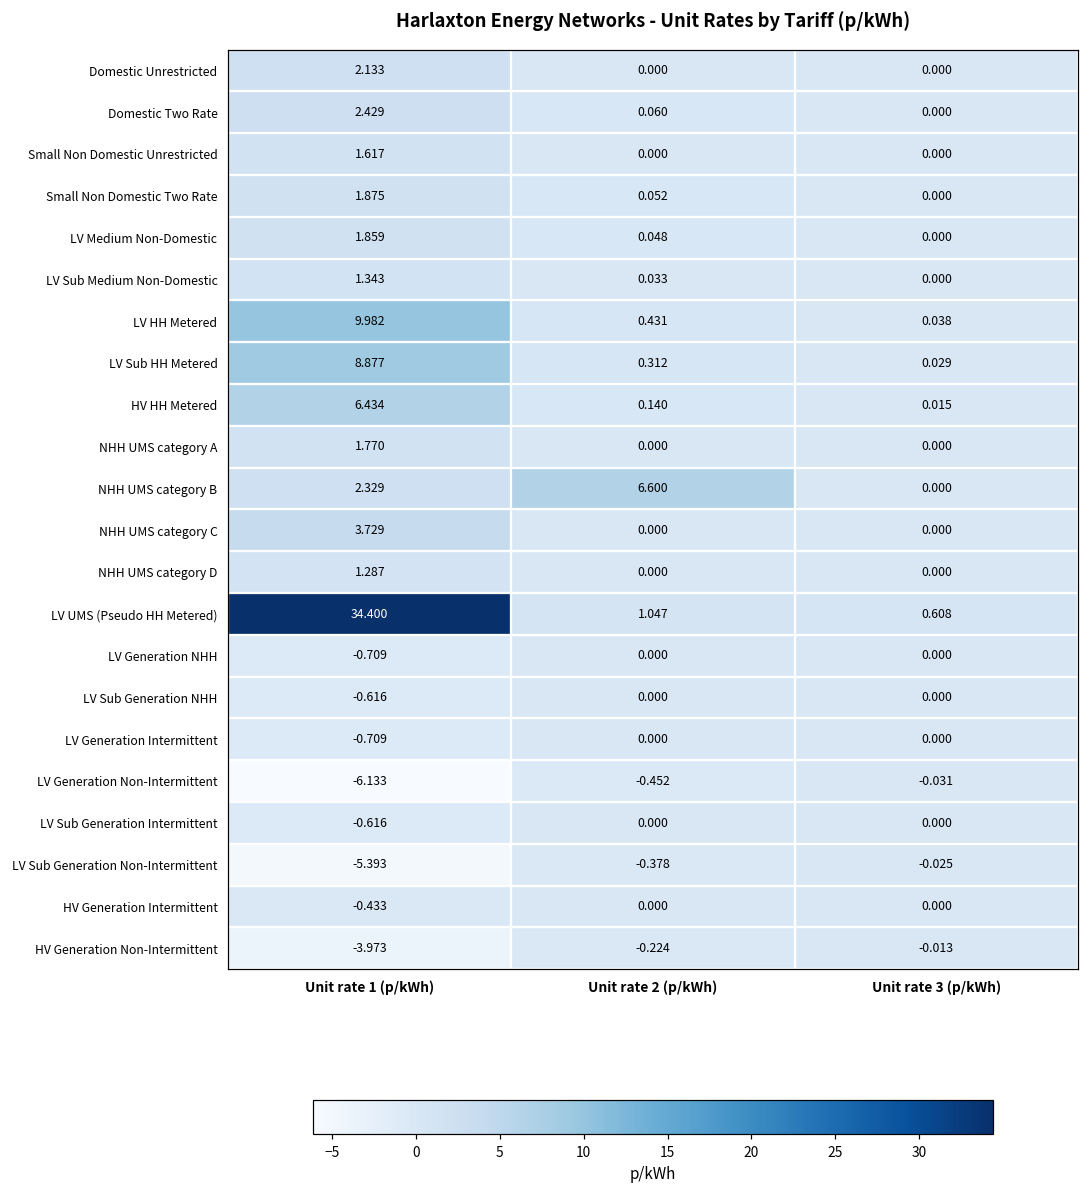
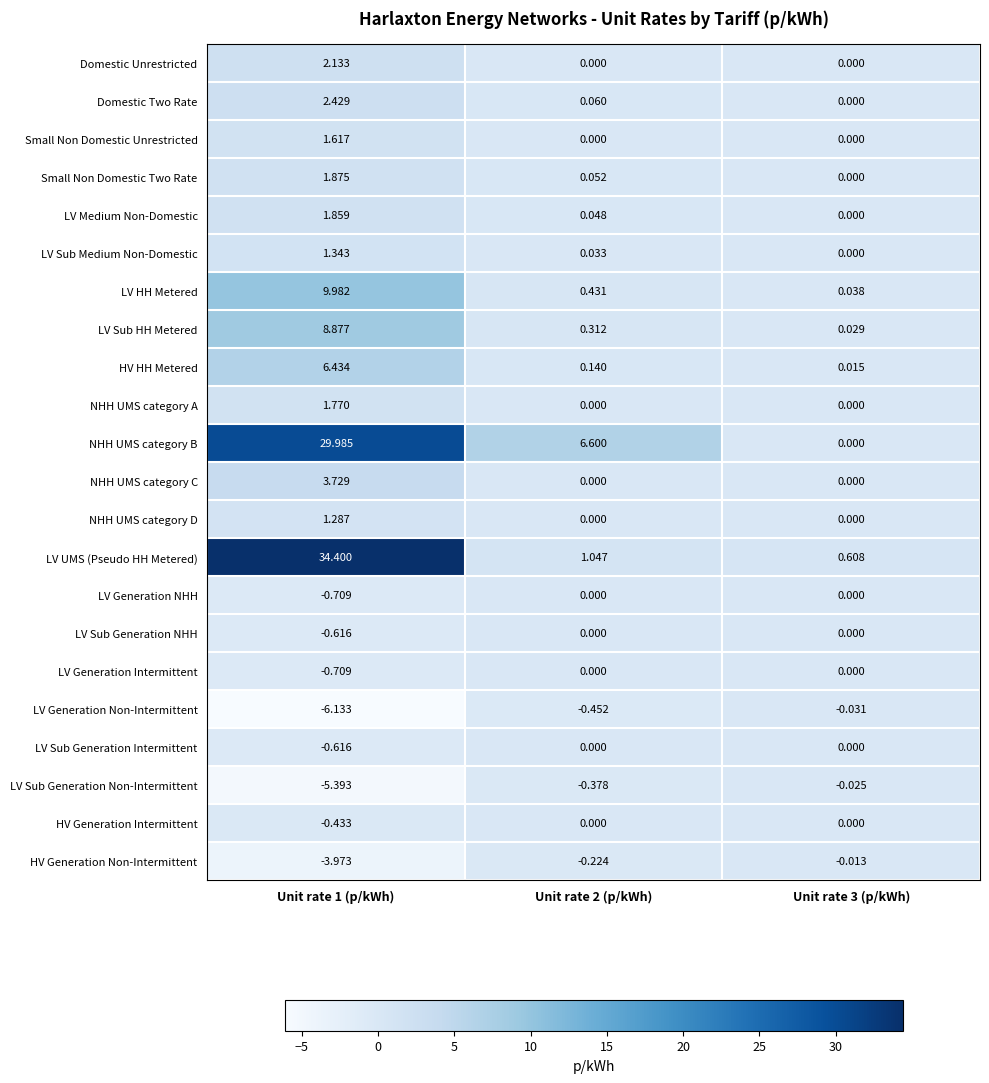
NHH UMS category B, Unit rate 1 (p/kWh): 2.329 -> 29.985
